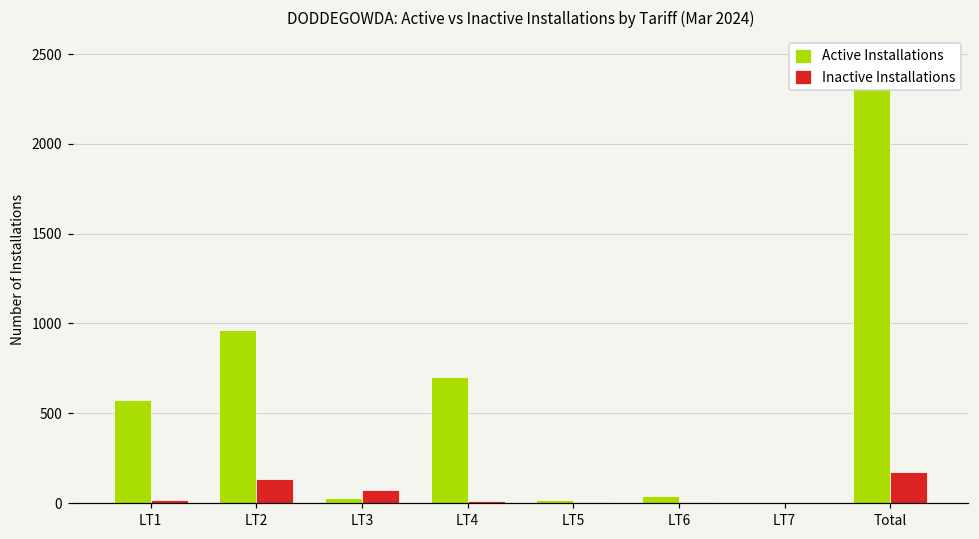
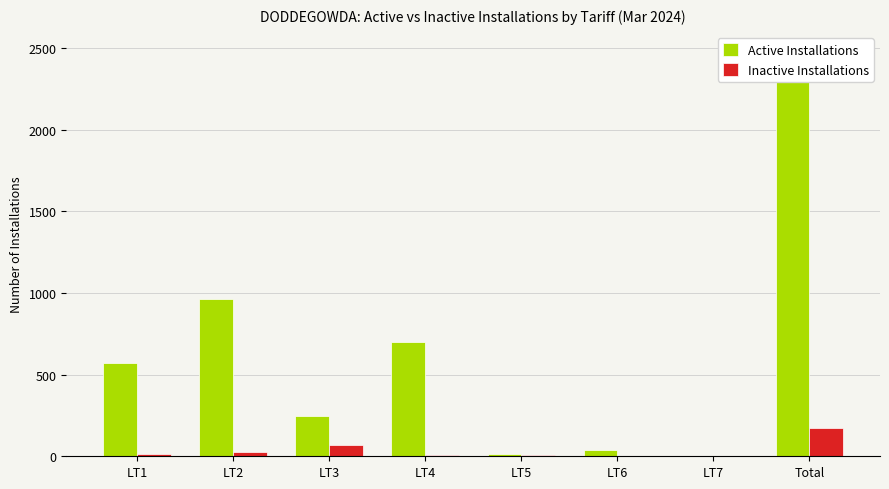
Inactive Installations, LT2: 140 -> 30
Active Installations, LT3: 30 -> 250
